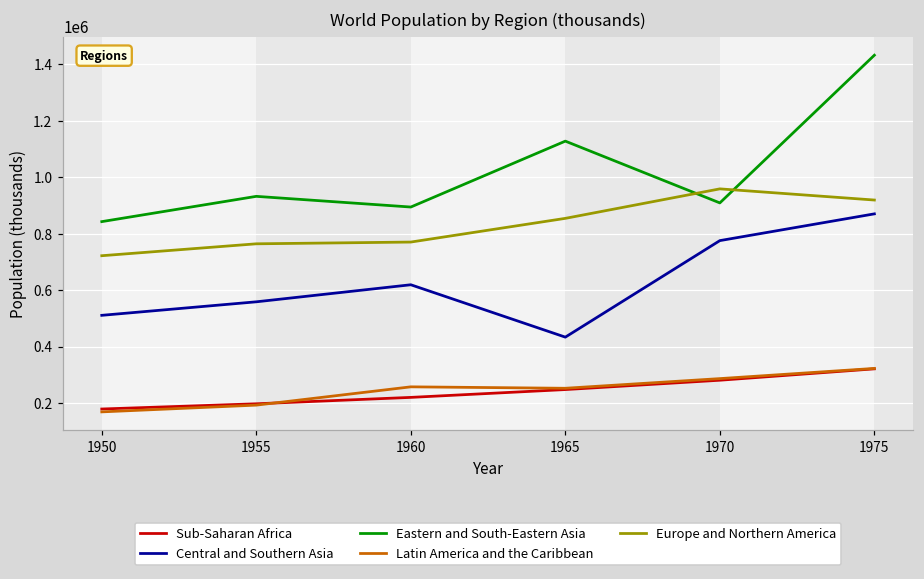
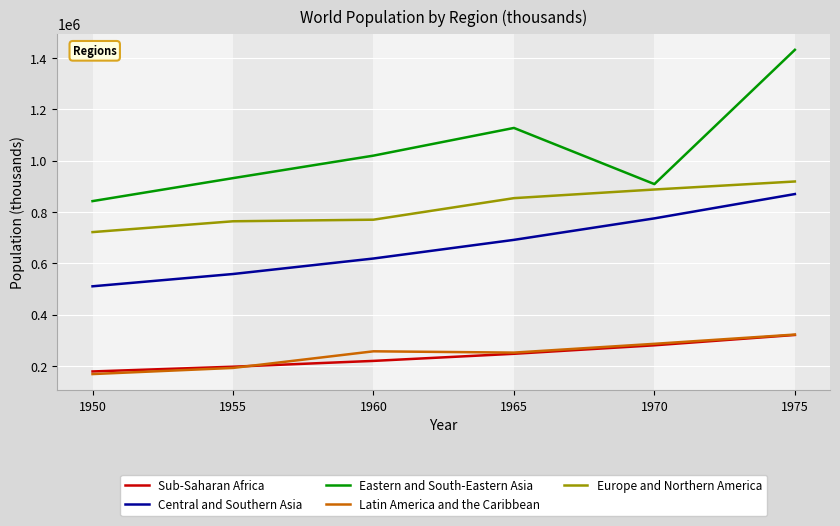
Eastern and South-Eastern Asia, 1960: 890000 -> 1020000
Central and Southern Asia, 1965: 430000 -> 690000
Europe and Northern America, 1970: 960000 -> 890000
